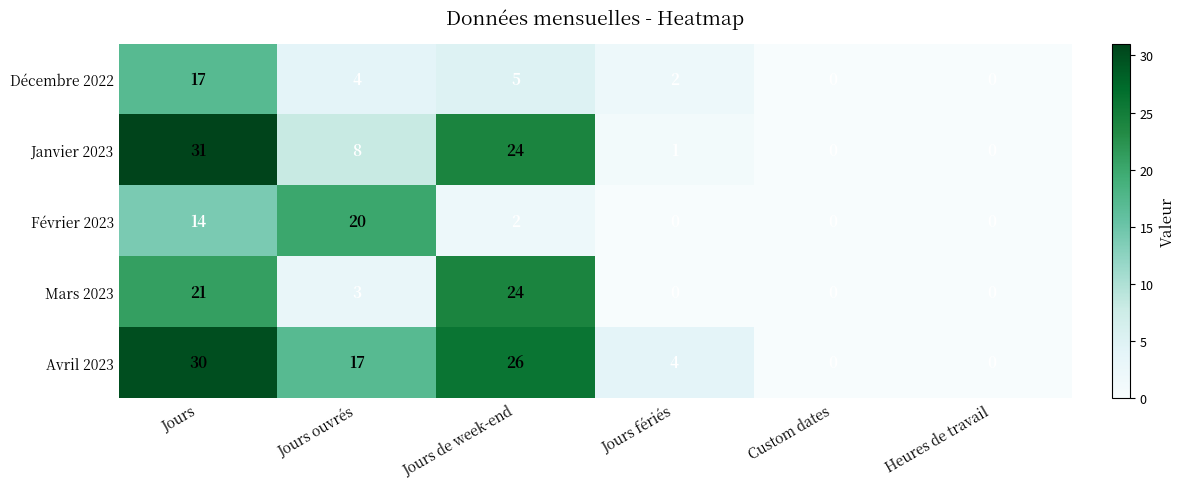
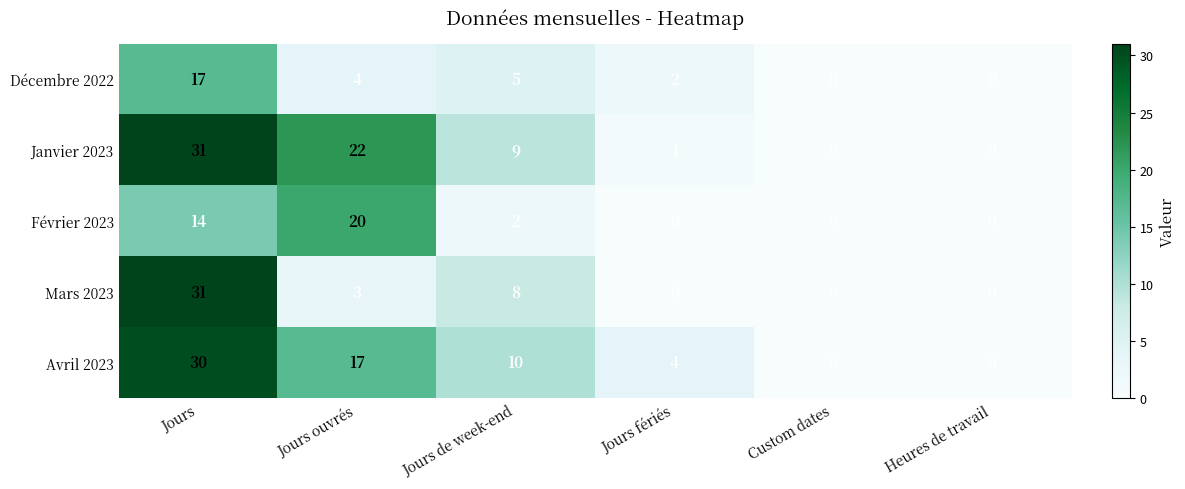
Janvier 2023, Jours ouvrés: 8 -> 22
Janvier 2023, Jours de week-end: 24 -> 9
Mars 2023, Jours: 21 -> 31
Mars 2023, Jours de week-end: 24 -> 8
Avril 2023, Jours de week-end: 26 -> 10
